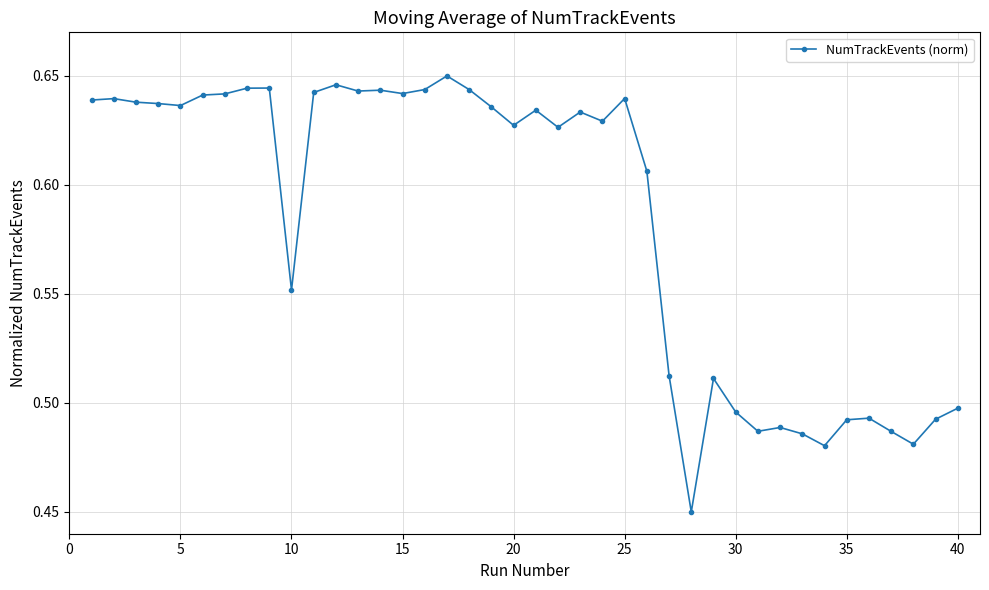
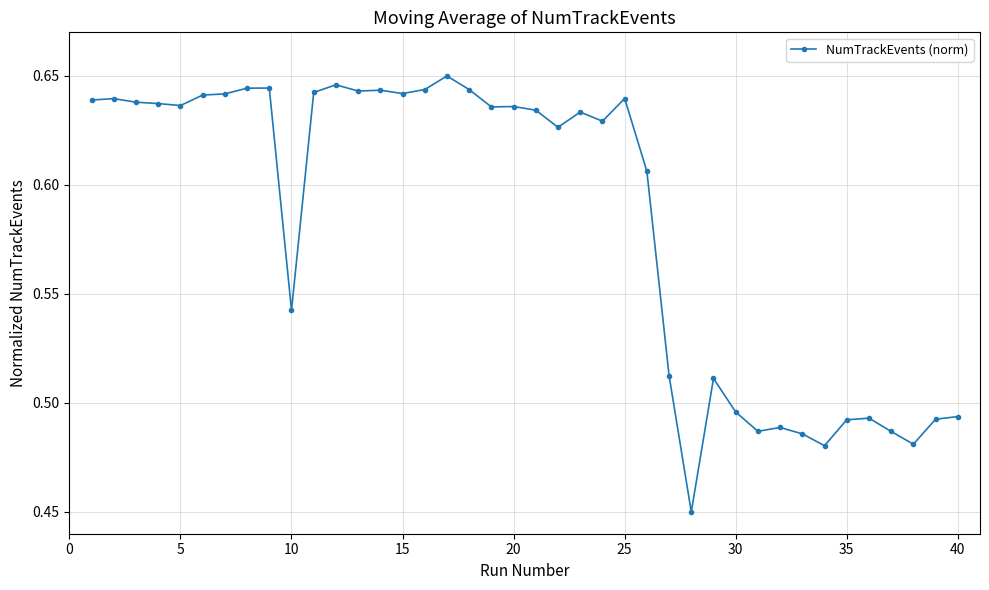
10: 0.552 -> 0.542
20: 0.627 -> 0.636
40: 0.498 -> 0.494
